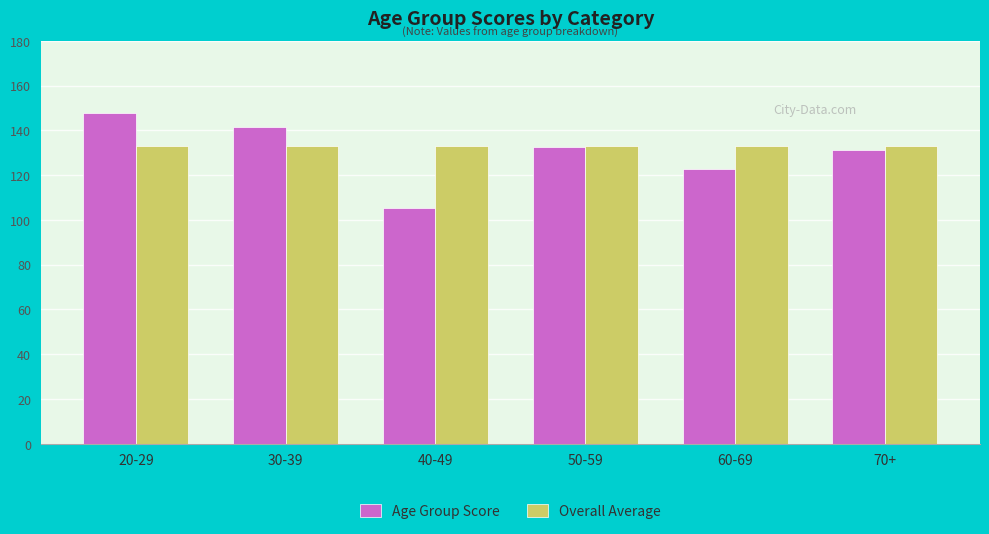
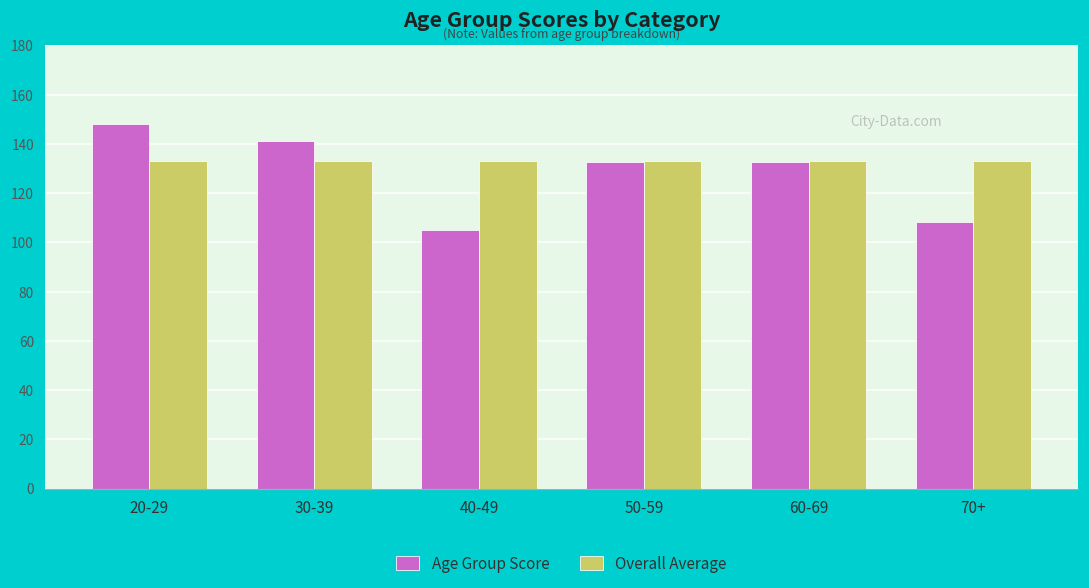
Age Group Score, 60-69: 123 -> 133
Age Group Score, 70+: 131 -> 108
